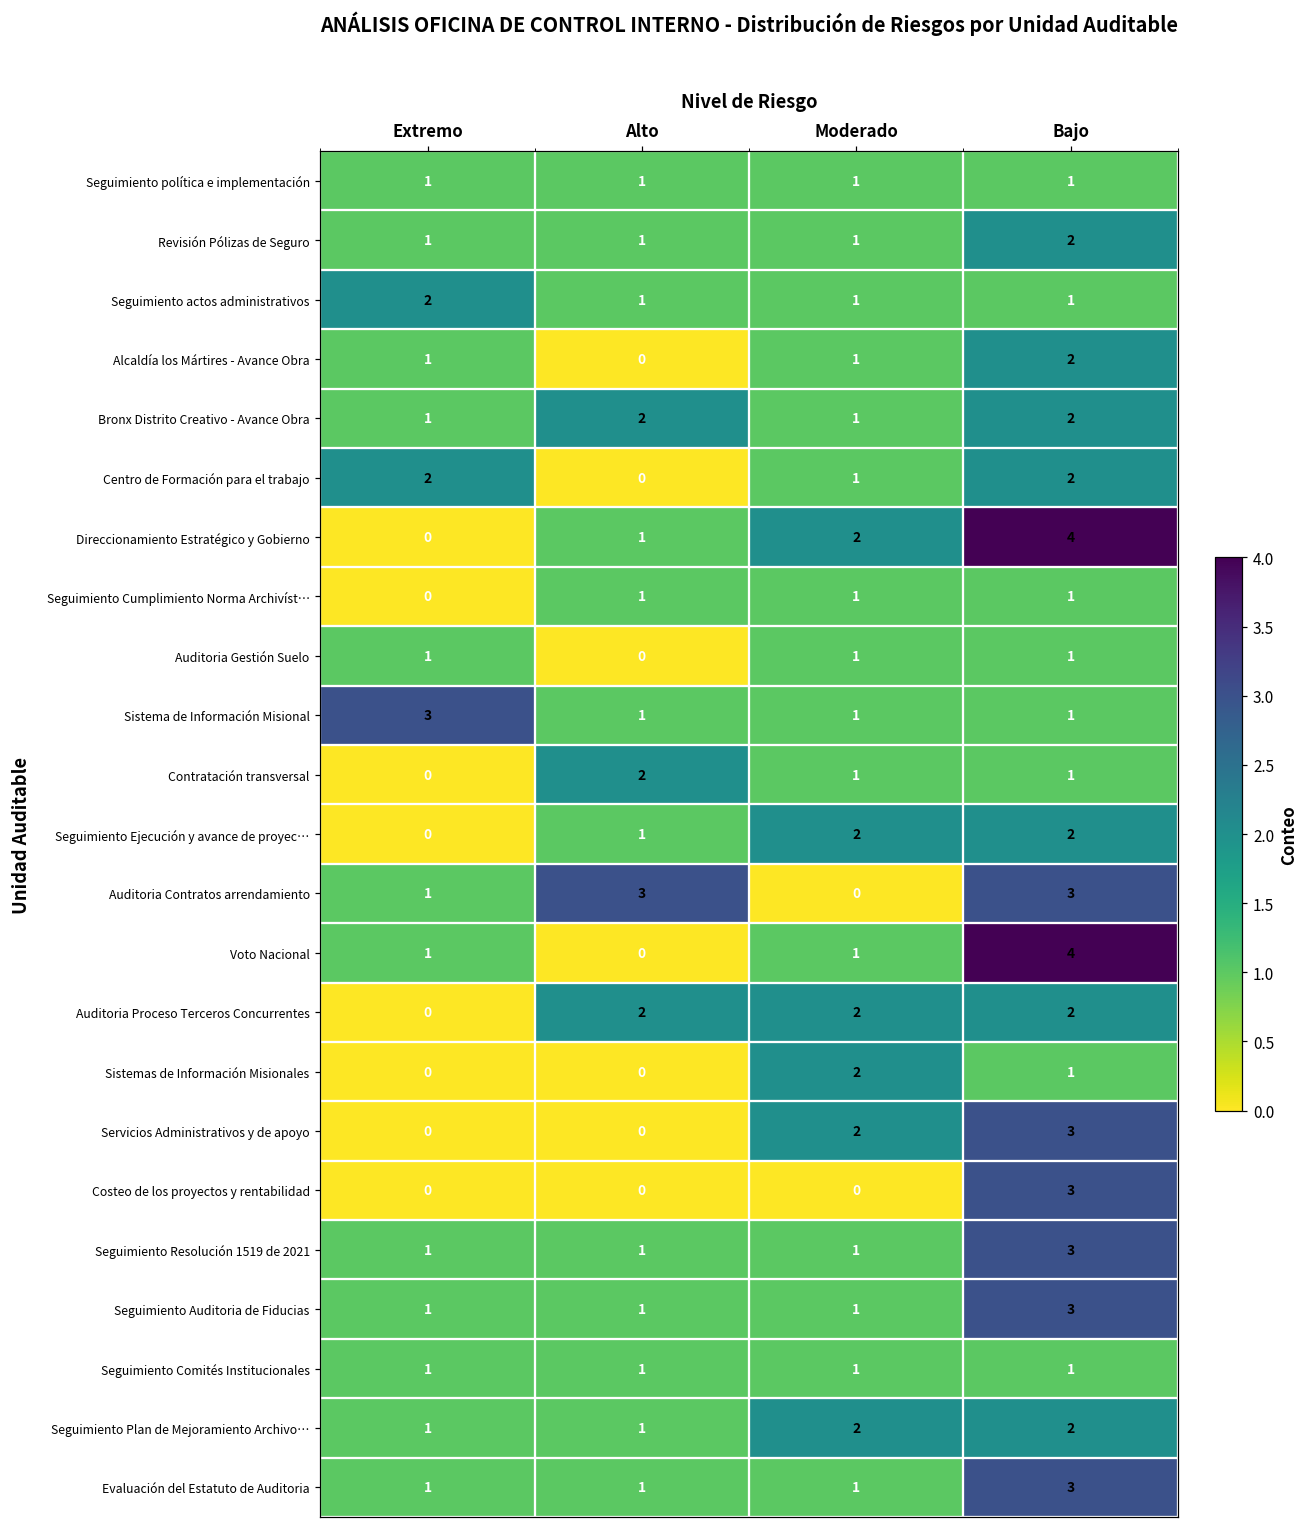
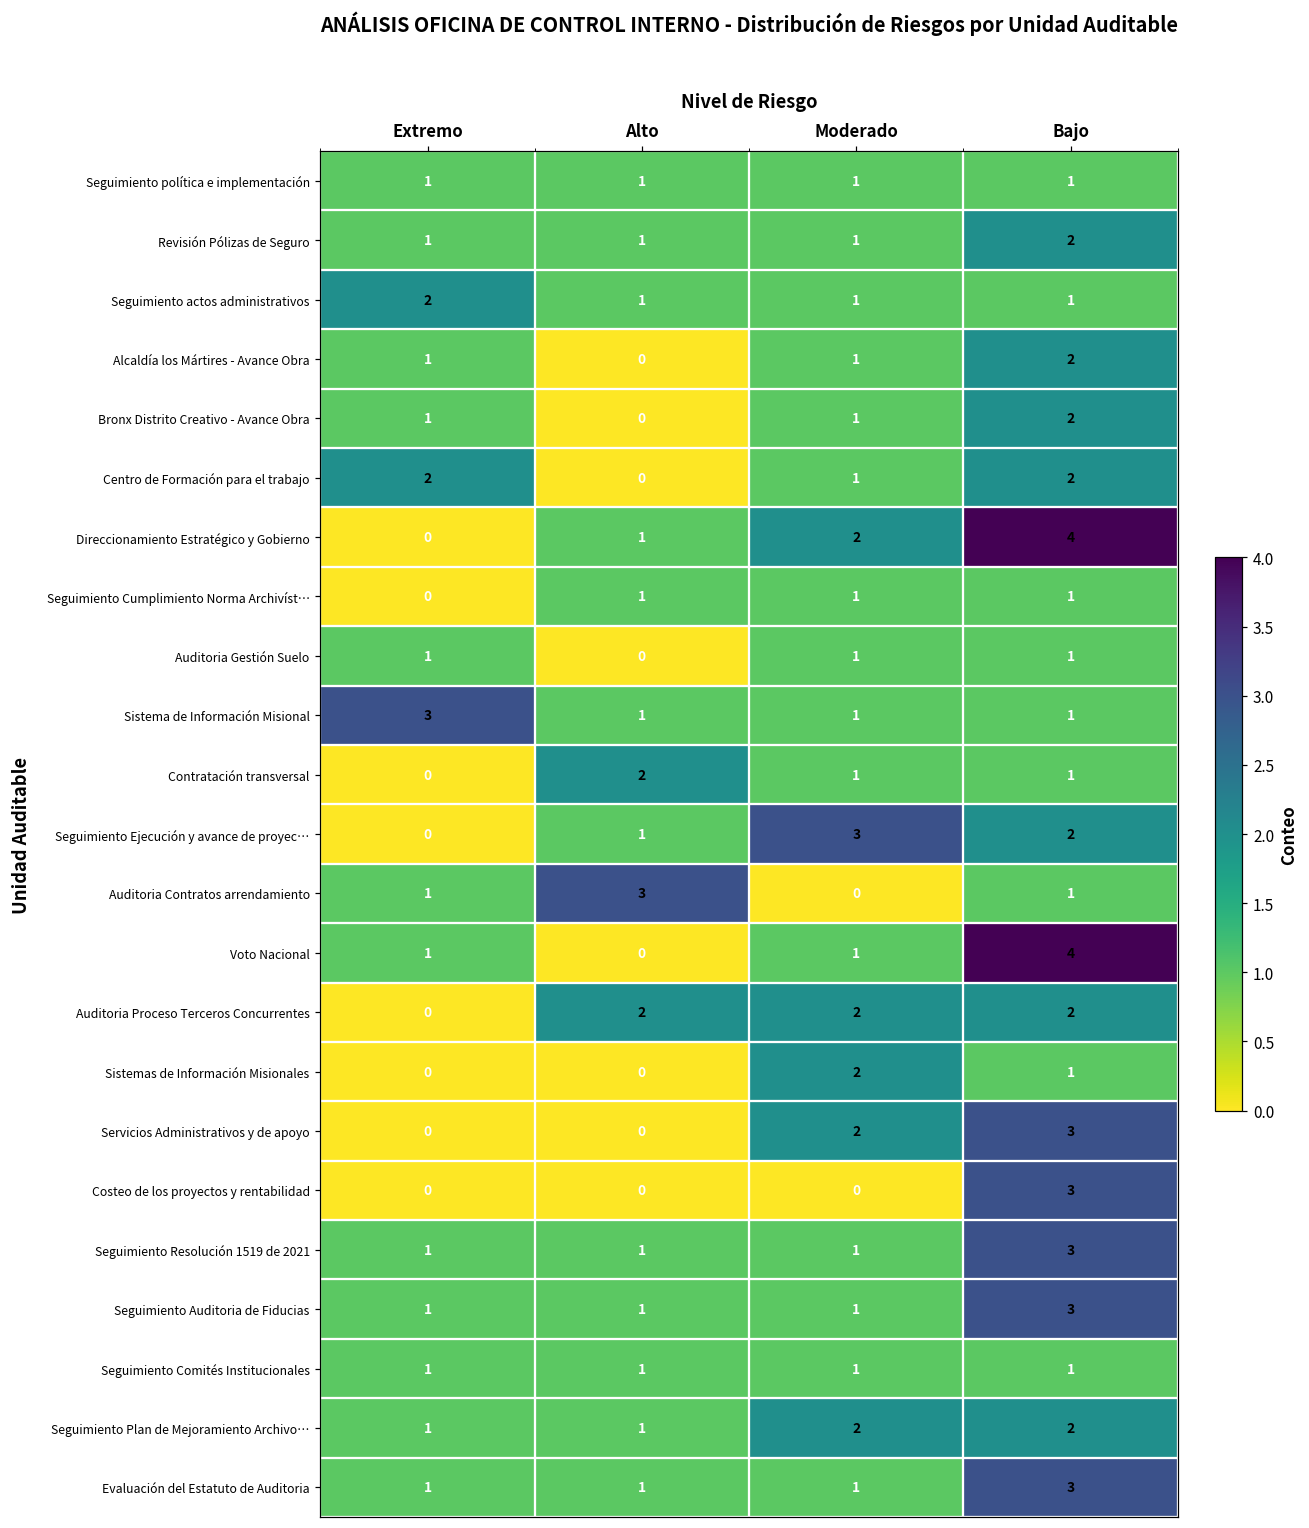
Bronx Distrito Creativo - Avance Obra, Alto: 2 -> 0
Seguimiento Ejecución y avance de proyec…, Moderado: 2 -> 3
Auditoria Contratos arrendamiento, Bajo: 3 -> 1
